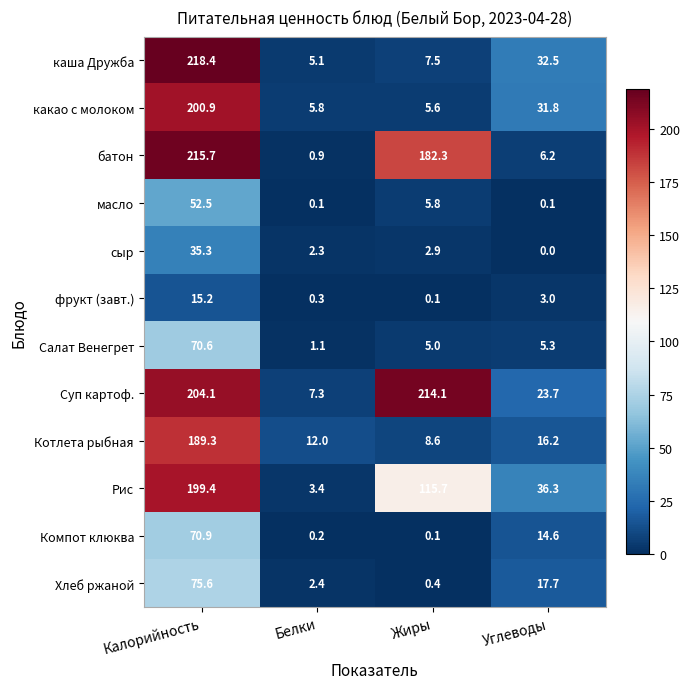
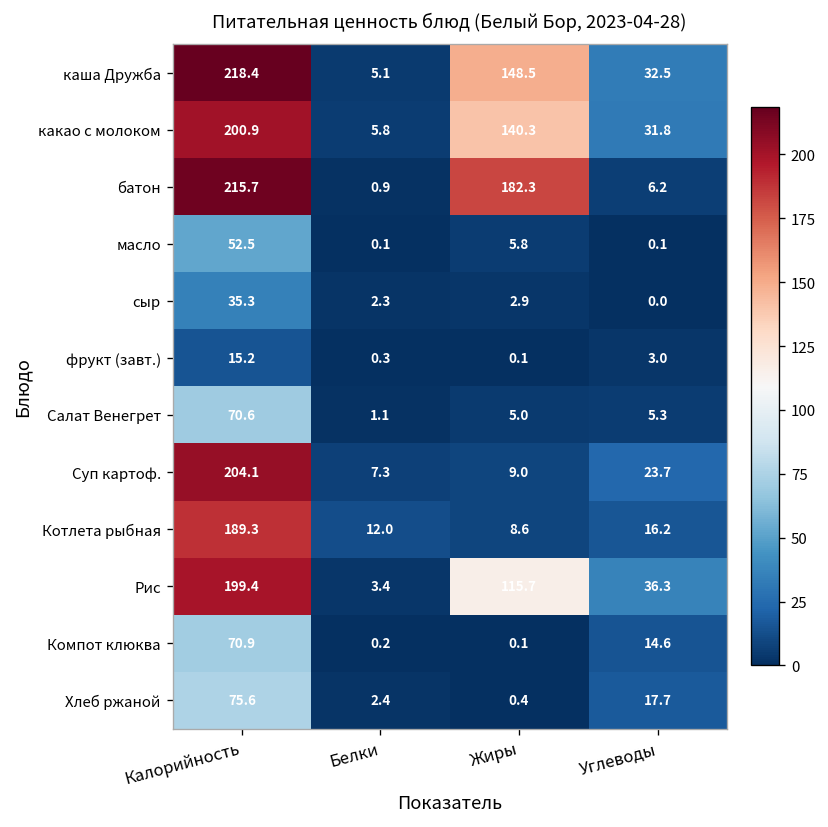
каша Дружба, Жиры: 7.5 -> 148.5
какао с молоком, Жиры: 5.6 -> 140.3
Суп картоф., Жиры: 214.1 -> 9.0
